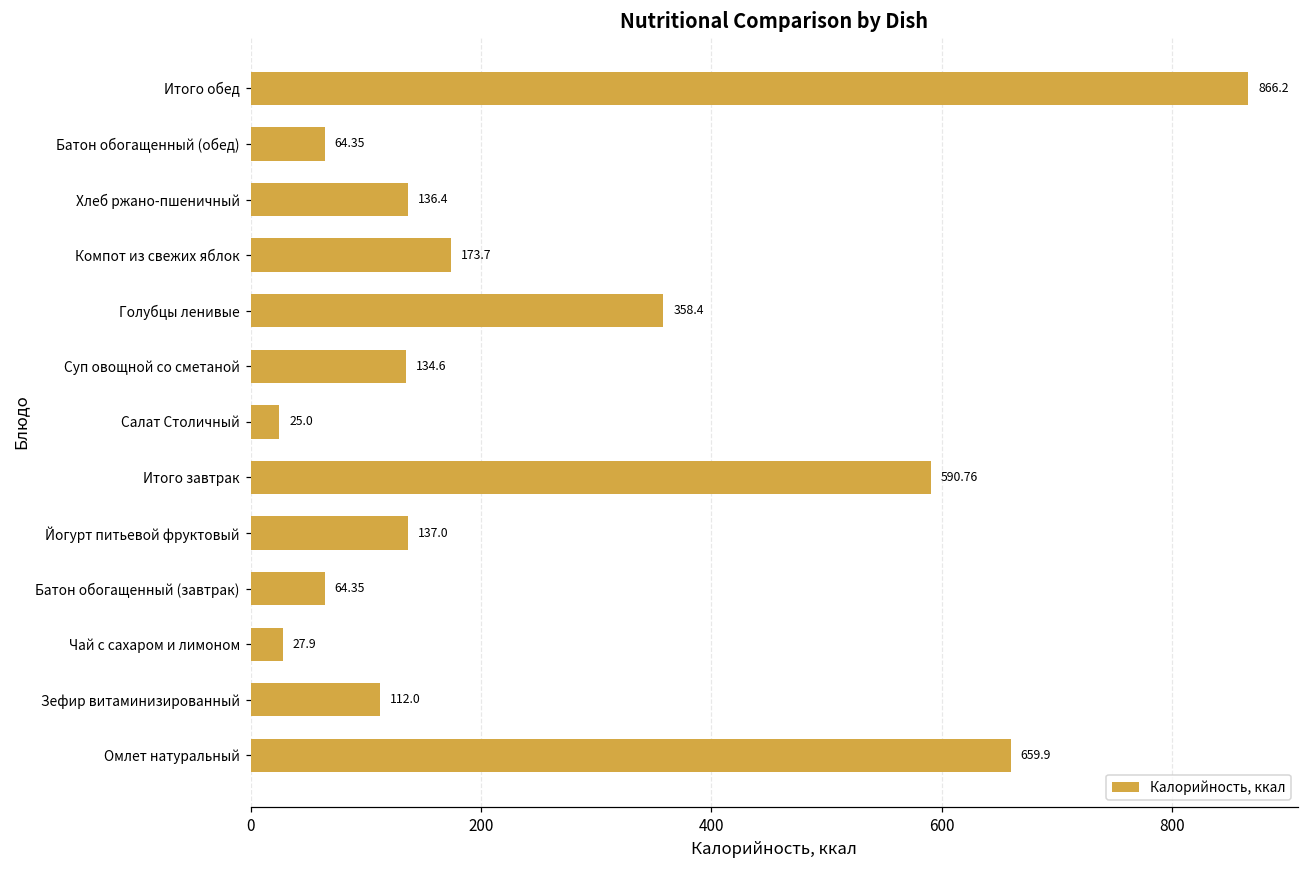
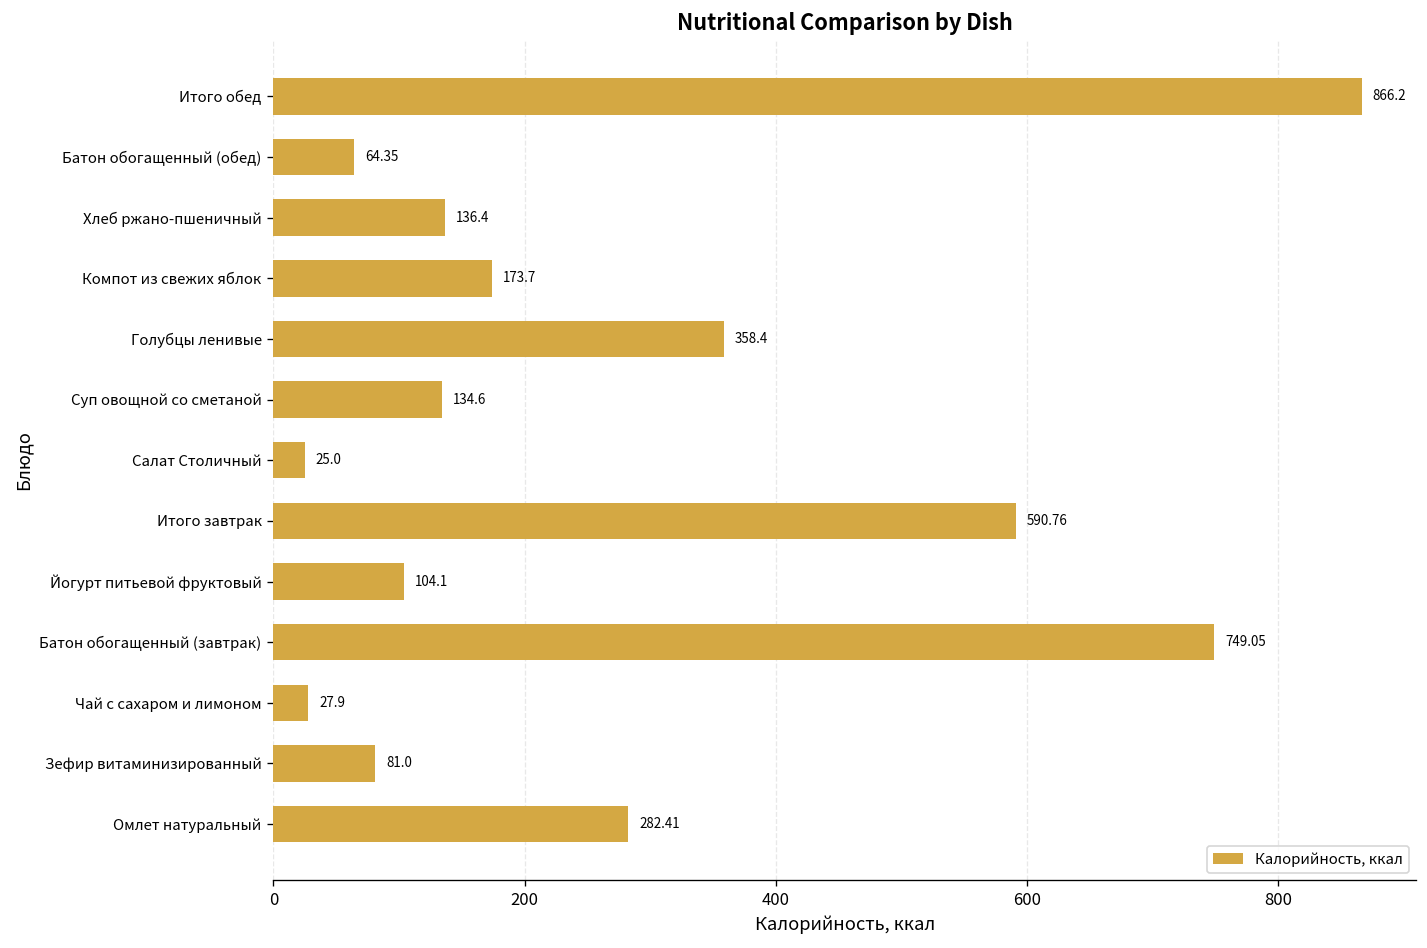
Йогурт питьевой фруктовый: 137.0 -> 104.1
Батон обогащенный (завтрак): 64.35 -> 749.05
Зефир витаминизированный: 112.0 -> 81.0
Омлет натуральный: 659.9 -> 282.41
